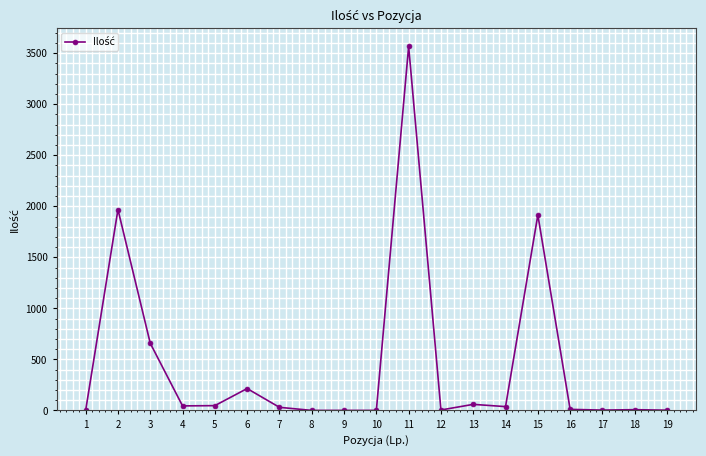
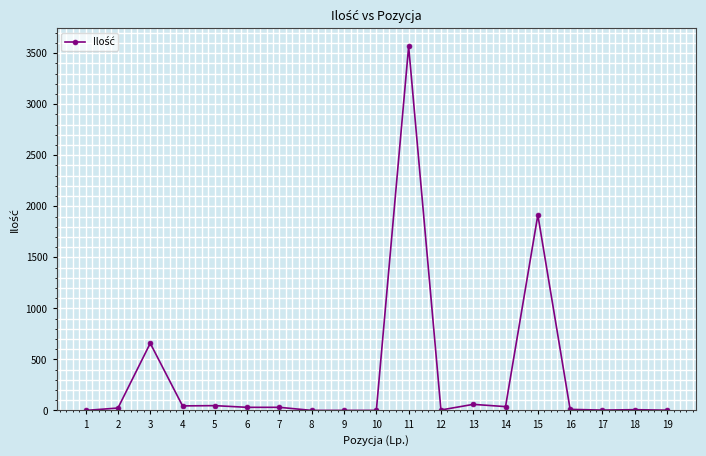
2: 1970 -> 20
6: 220 -> 30
